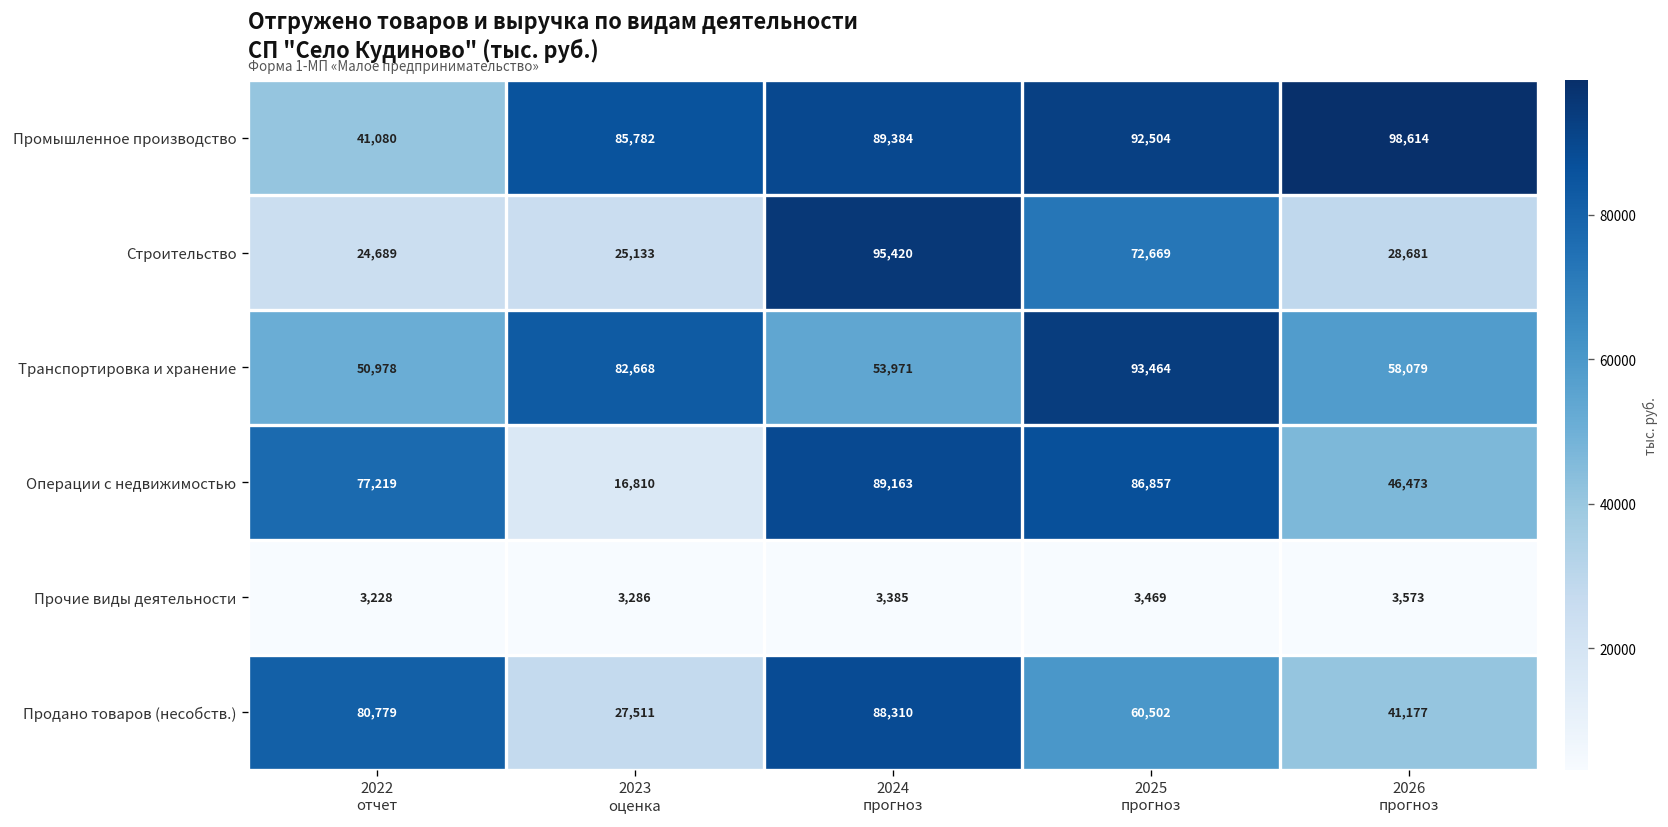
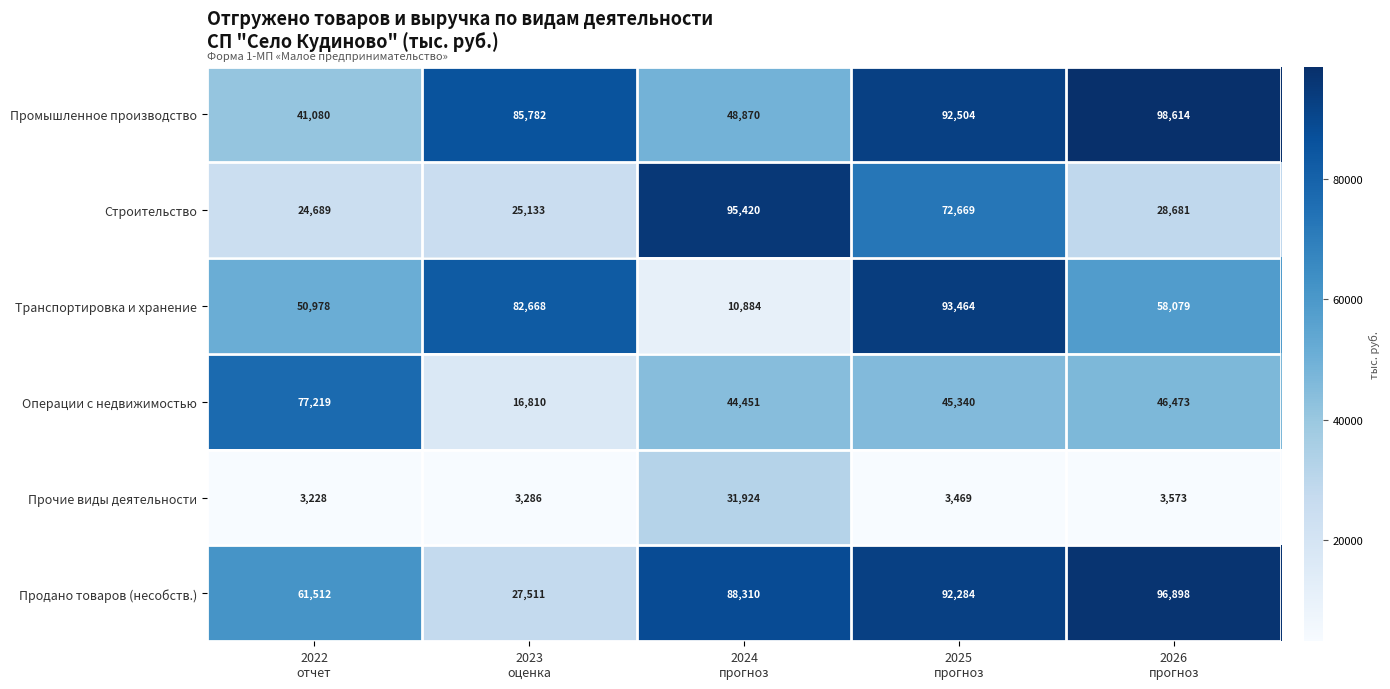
Промышленное производство, 2024 прогноз: 89,384 -> 48,870
Транспортировка и хранение, 2024 прогноз: 53,971 -> 10,884
Операции с недвижимостью, 2024 прогноз: 89,163 -> 44,451
Операции с недвижимостью, 2025 прогноз: 86,857 -> 45,340
Прочие виды деятельности, 2024 прогноз: 3,385 -> 31,924
Продано товаров (несобств.), 2022 отчет: 80,779 -> 61,512
Продано товаров (несобств.), 2025 прогноз: 60,502 -> 92,284
Продано товаров (несобств.), 2026 прогноз: 41,177 -> 96,898
